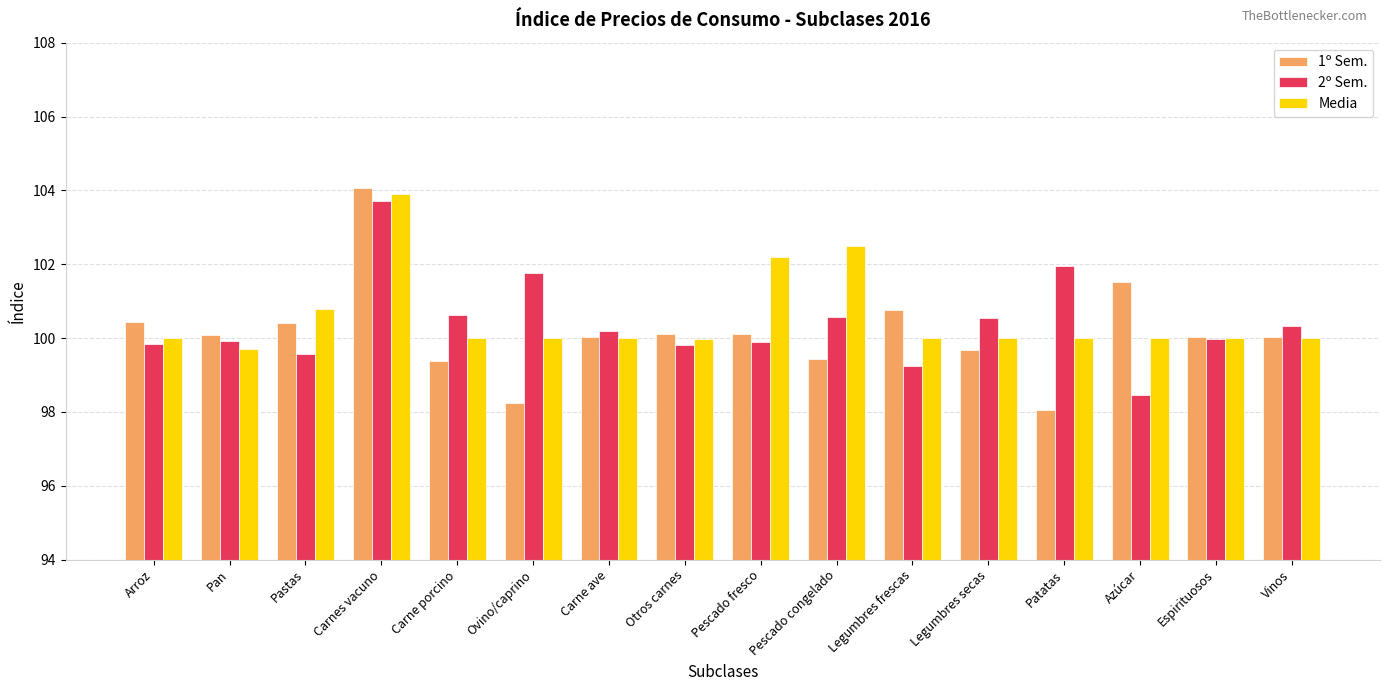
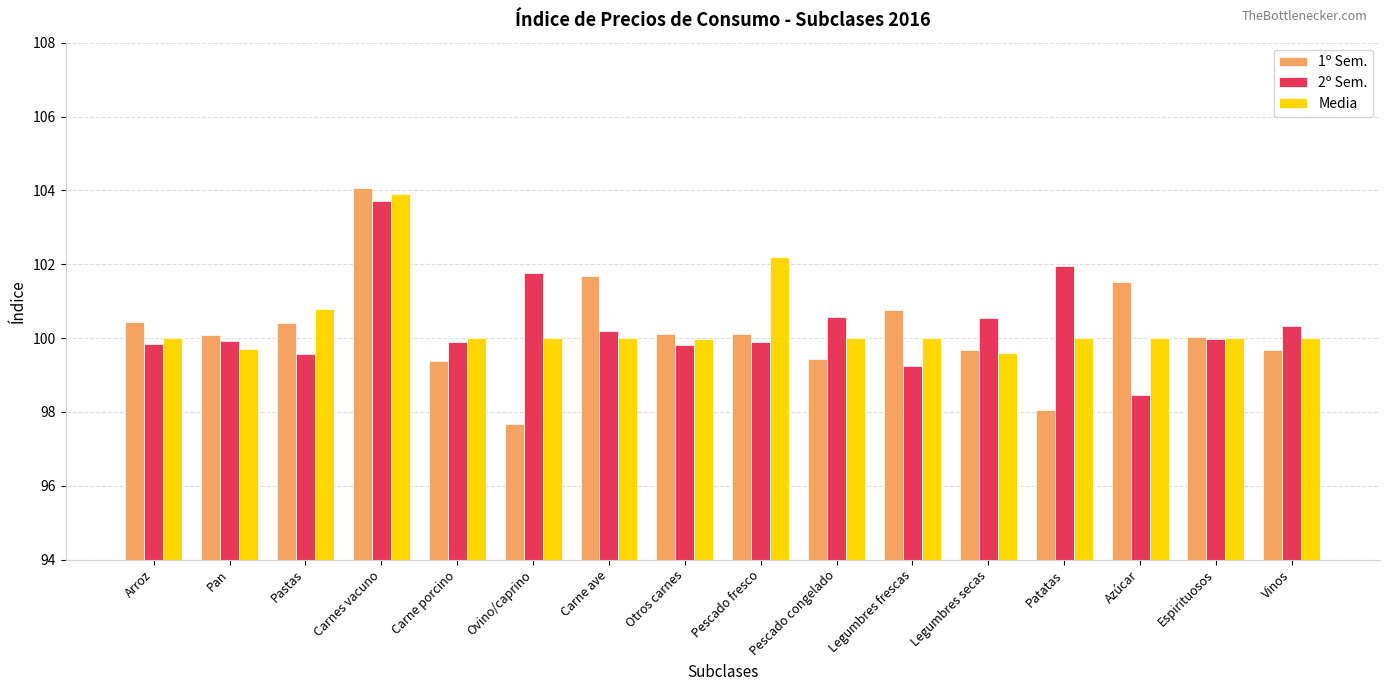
2º Sem., Carne porcino: 100.6 -> 99.9
1º Sem., Ovino/caprino: 98.3 -> 97.7
1º Sem., Carne ave: 100.0 -> 101.7
Media, Pescado congelado: 102.5 -> 100.0
Media, Legumbres secas: 100.0 -> 99.6
1º Sem., Vinos: 100.0 -> 99.7
